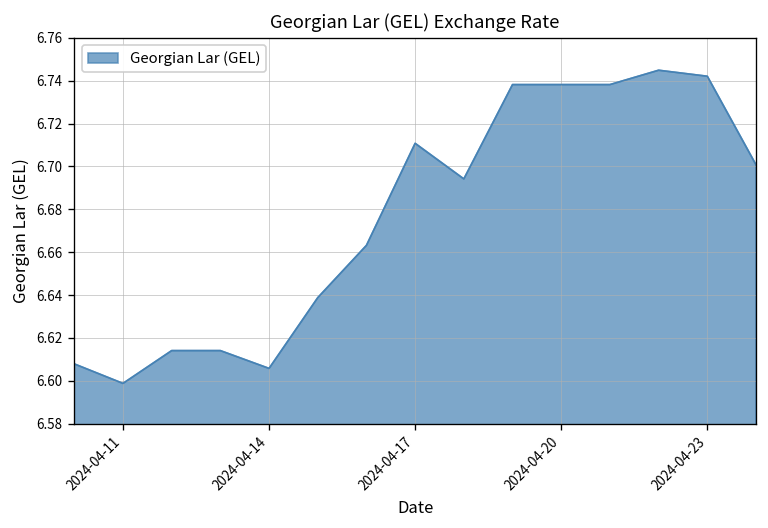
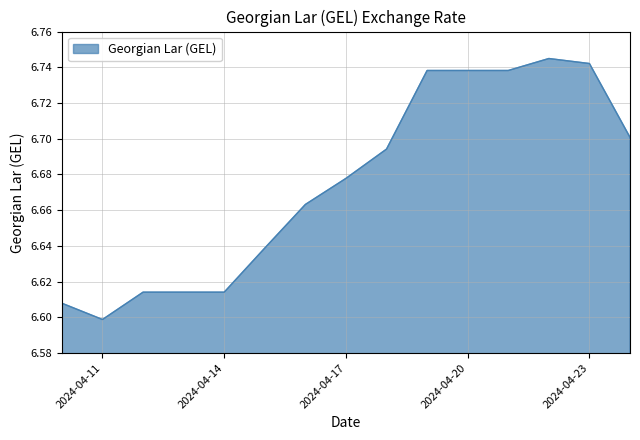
2024-04-14: 6.606 -> 6.614
2024-04-17: 6.711 -> 6.678
